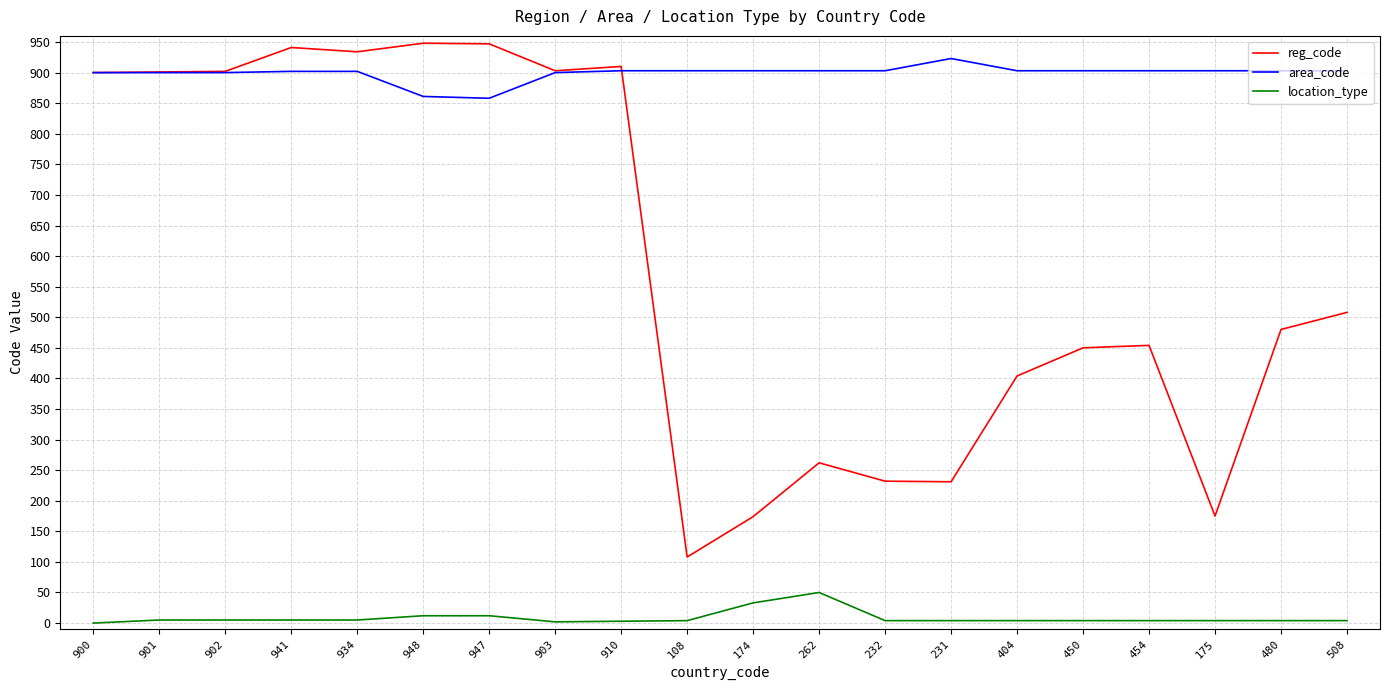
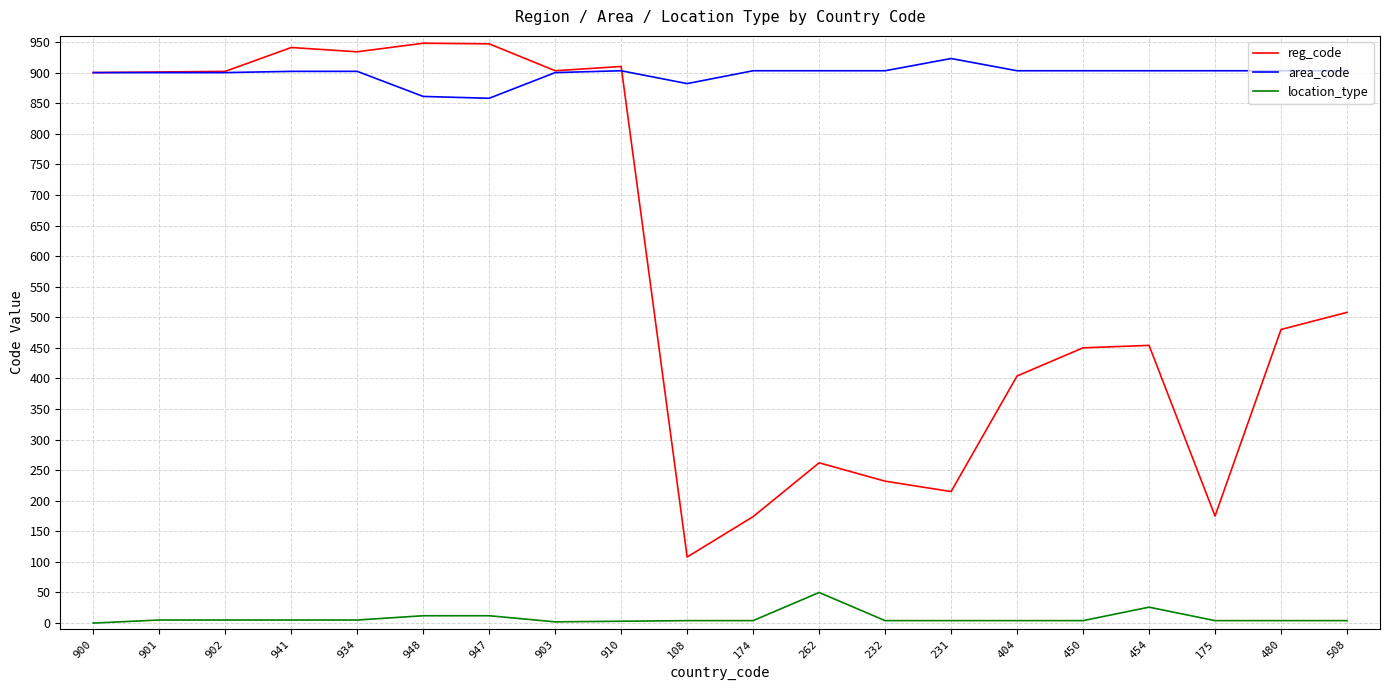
area_code, 108: 900 -> 880
location_type, 174: 30 -> 0
reg_code, 231: 230 -> 220
location_type, 454: 0 -> 30
